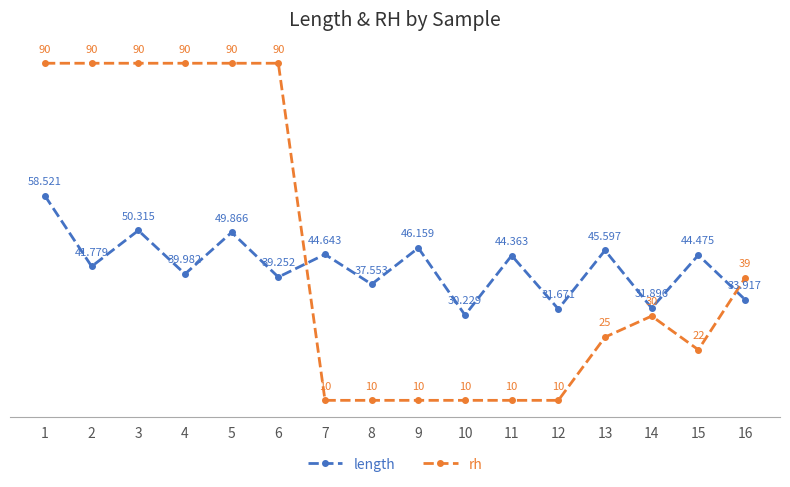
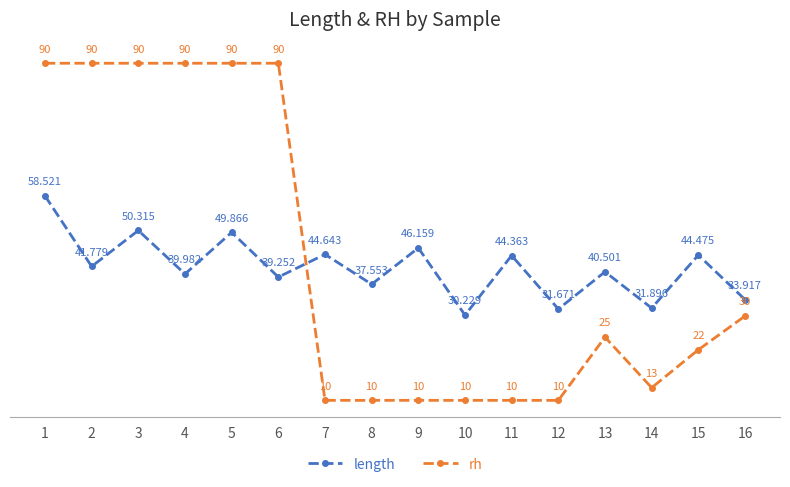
length, 13: 45.597 -> 40.501
rh, 14: 30 -> 13
rh, 16: 39 -> 30
